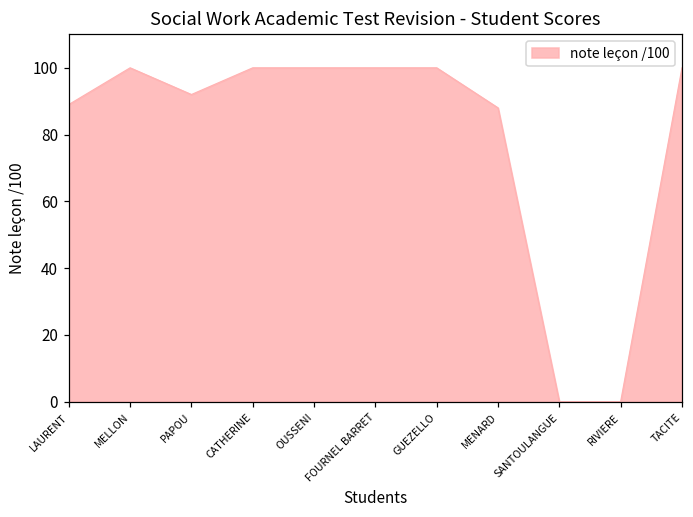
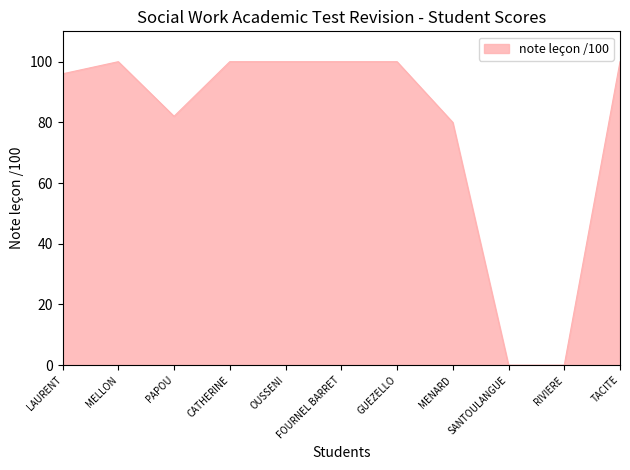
LAURENT: 89 -> 96
PAPOU: 92 -> 82
MENARD: 88 -> 80
